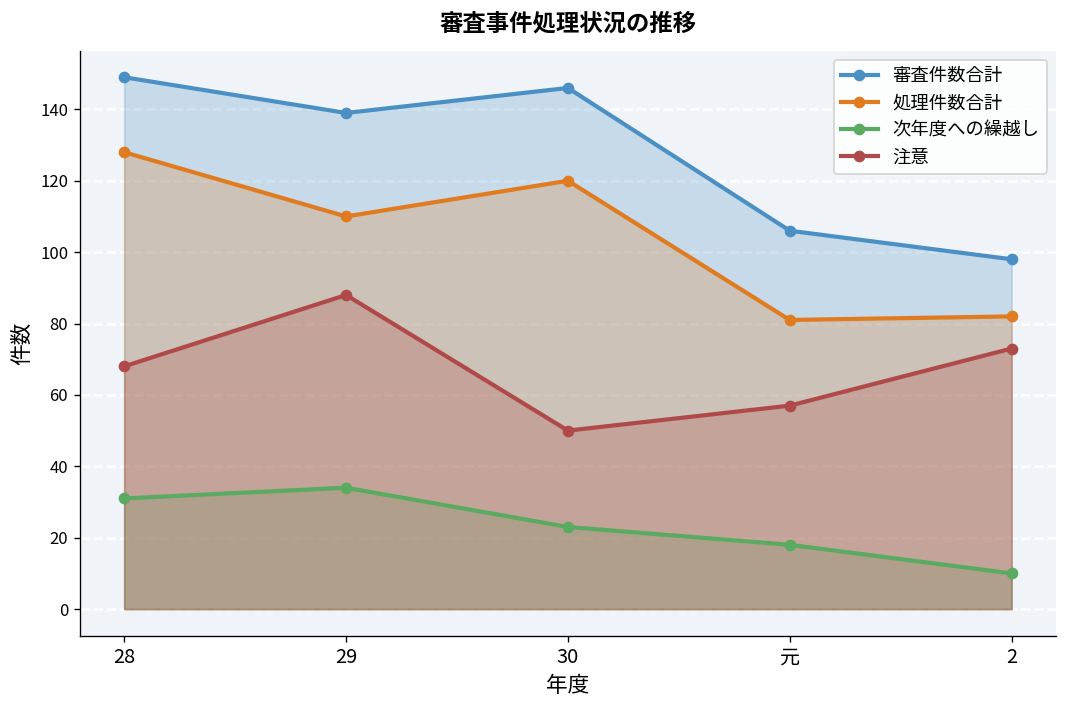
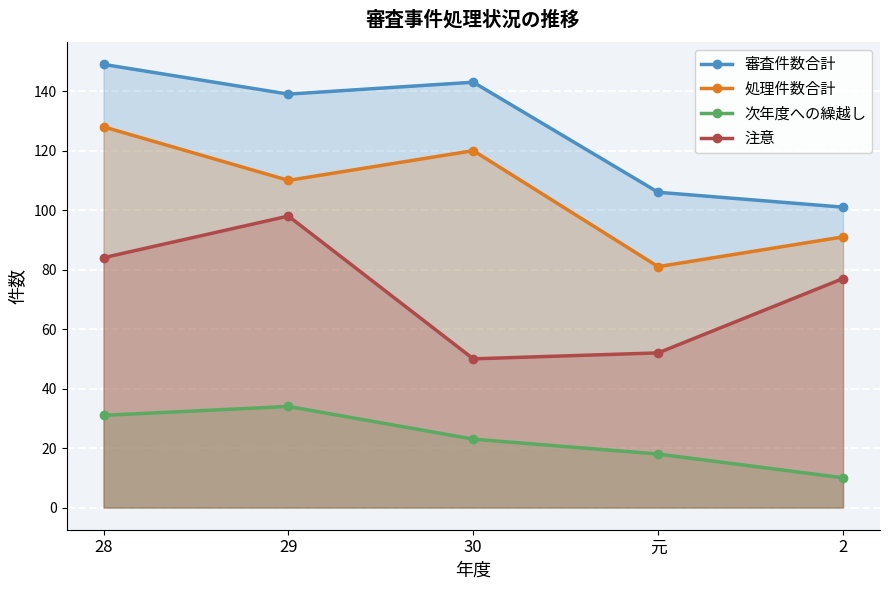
注意, 28: 68 -> 84
注意, 29: 88 -> 98
審査件数合計, 30: 146 -> 143
注意, 元: 57 -> 52
審査件数合計, 2: 98 -> 101
処理件数合計, 2: 82 -> 91
注意, 2: 73 -> 77
